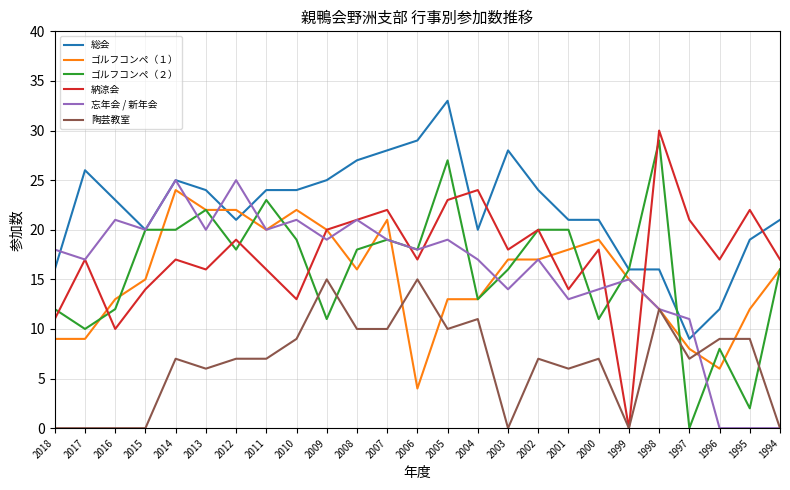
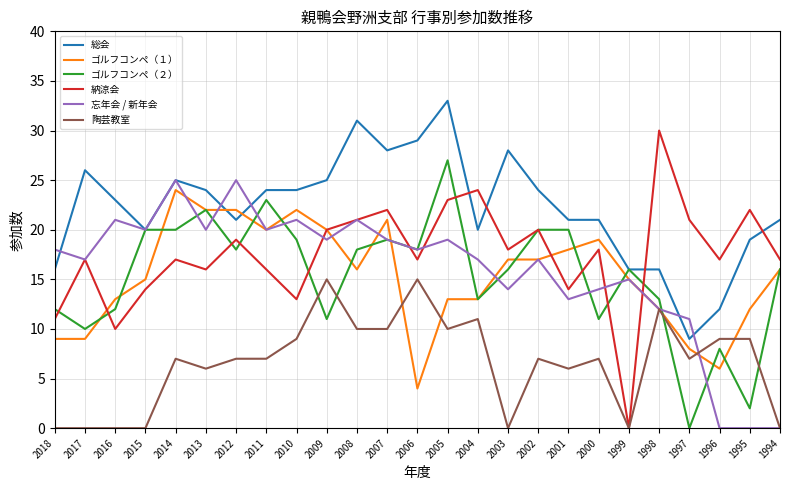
総会, 2008: 27 -> 31
ゴルフコンペ（２）, 1998: 29 -> 13
